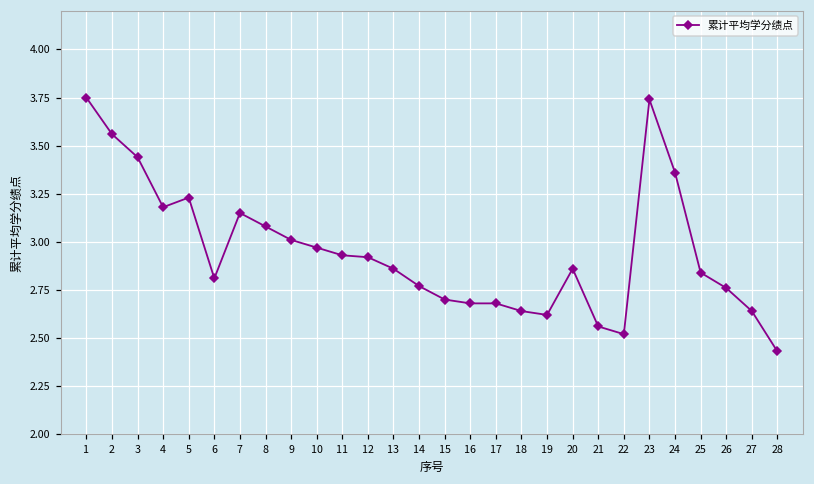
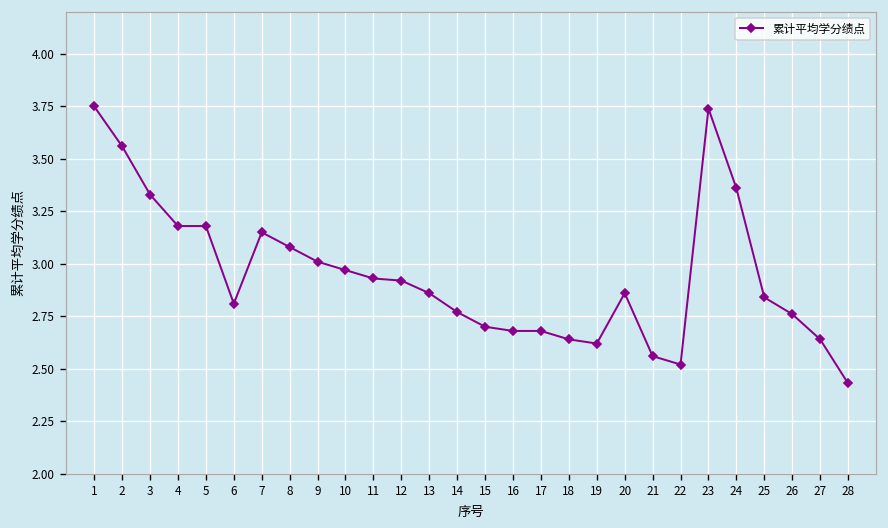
3: 3.44 -> 3.33
5: 3.23 -> 3.18
